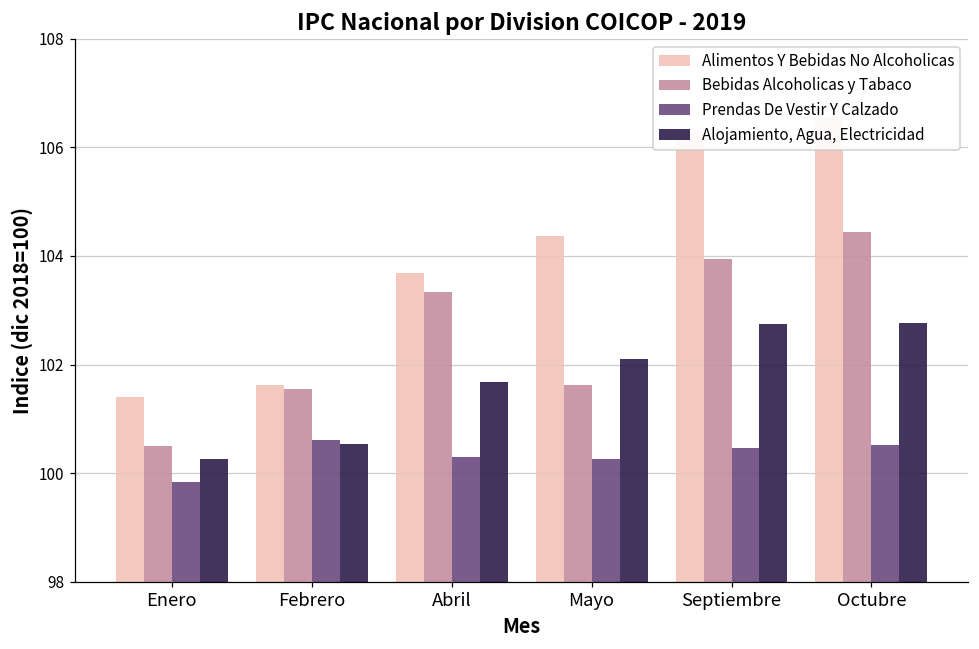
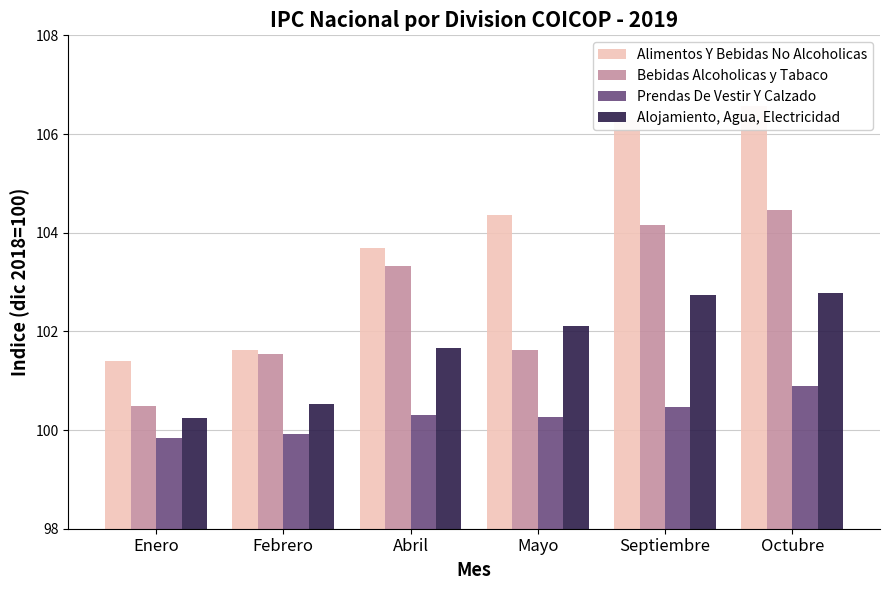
Prendas De Vestir Y Calzado, Febrero: 100.6 -> 99.9
Bebidas Alcoholicas y Tabaco, Septiembre: 104.0 -> 104.2
Prendas De Vestir Y Calzado, Octubre: 100.5 -> 100.9
